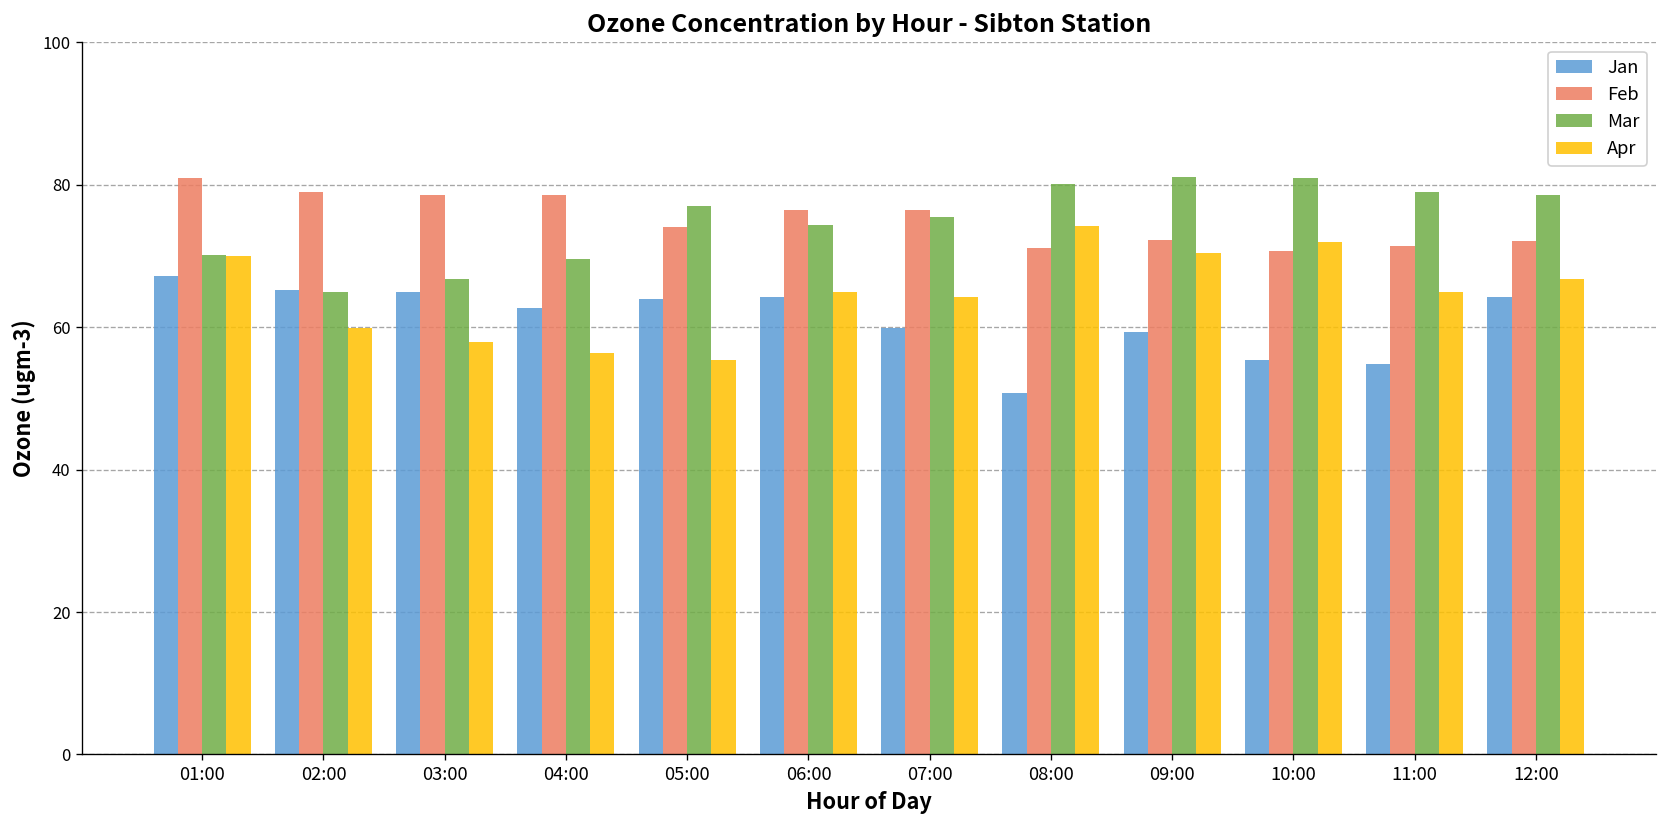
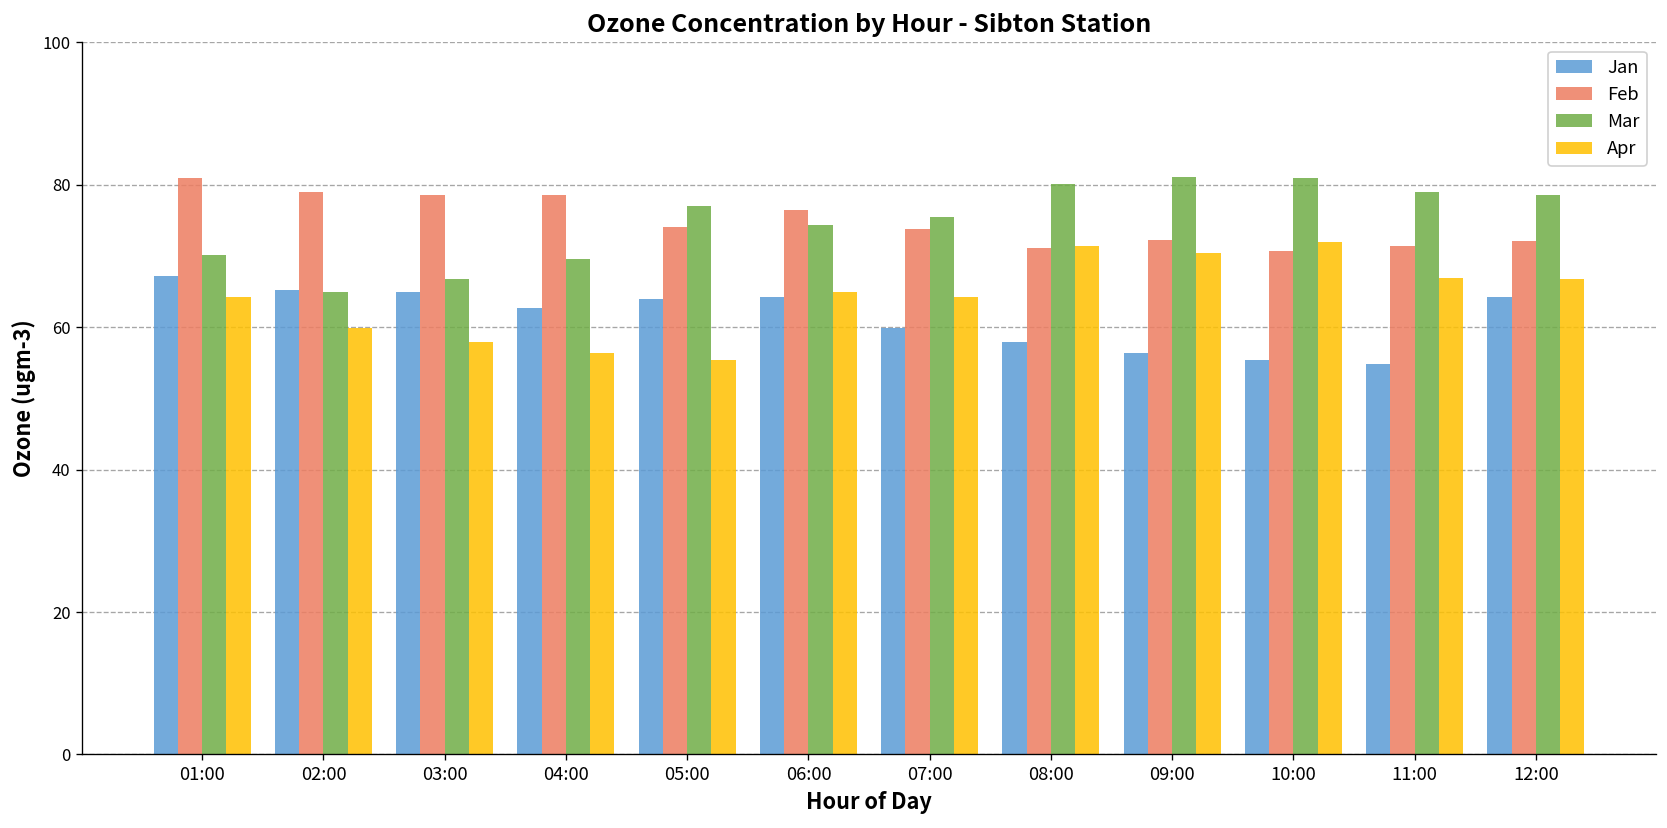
Apr, 01:00: 70 -> 64
Feb, 07:00: 76 -> 74
Jan, 08:00: 51 -> 58
Apr, 08:00: 74 -> 71
Jan, 09:00: 59 -> 56
Apr, 11:00: 65 -> 67
